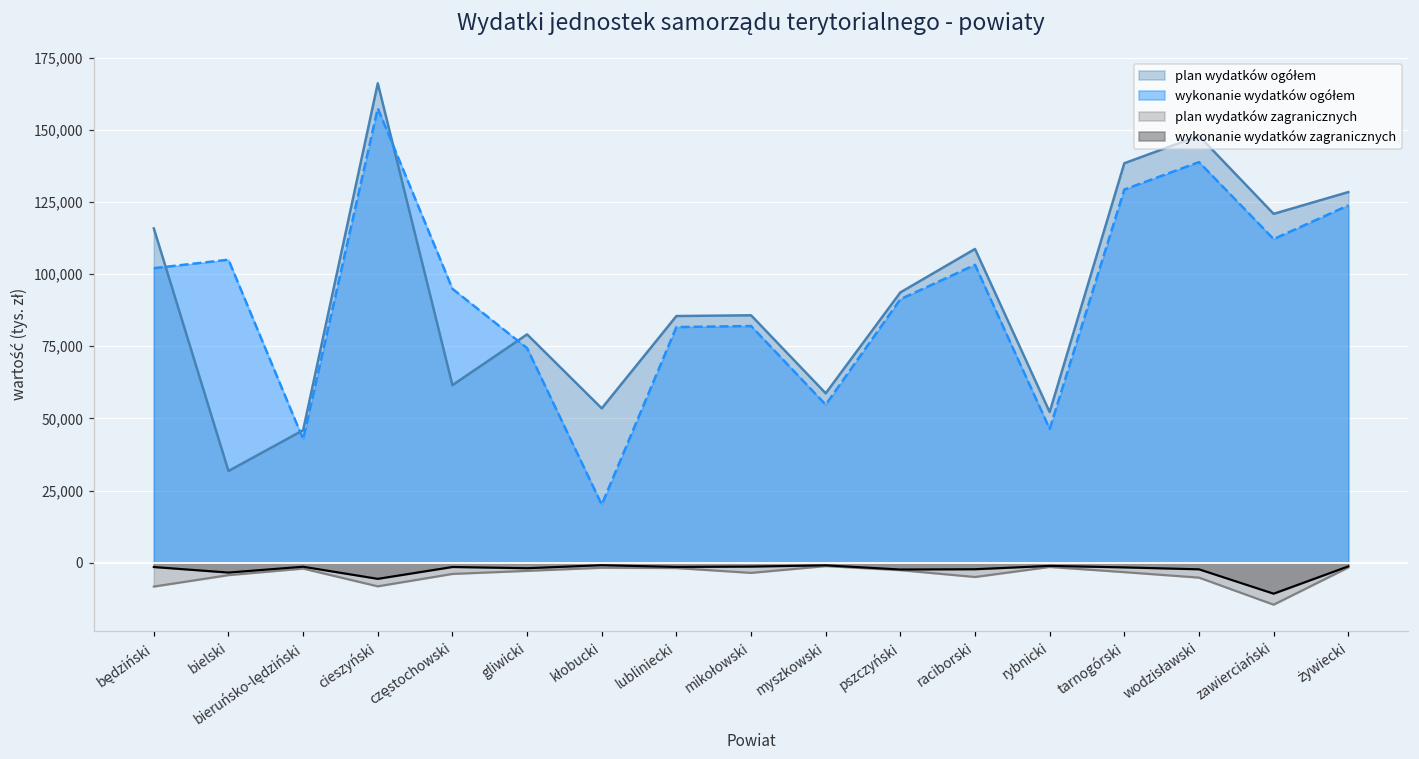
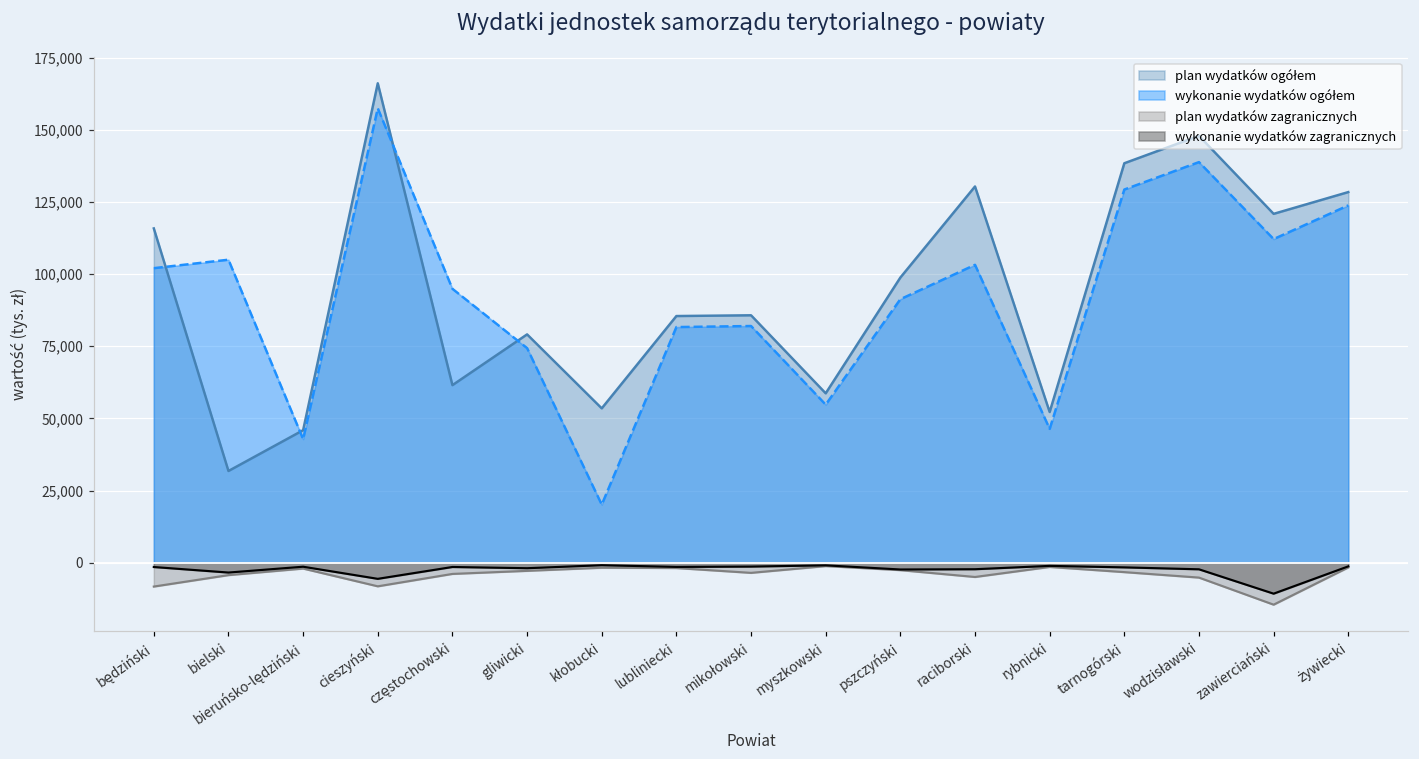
plan wydatków ogółem, pszczyński: 94,000 -> 99,000
plan wydatków ogółem, raciborski: 109,000 -> 130,000
